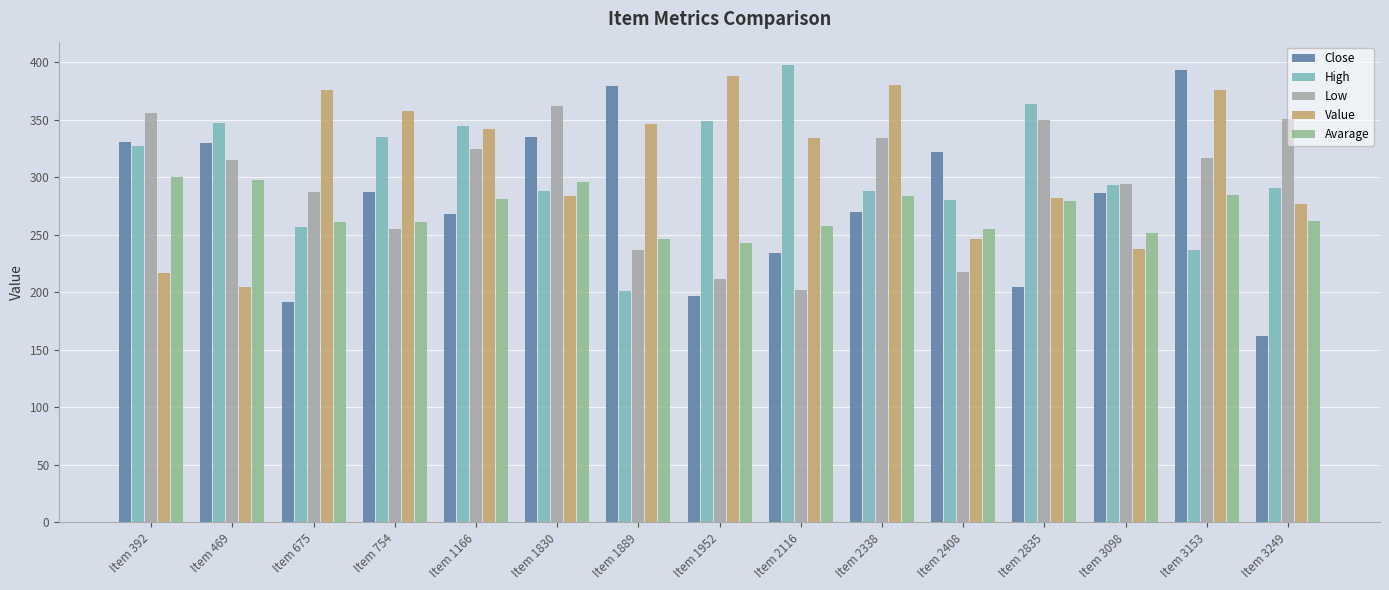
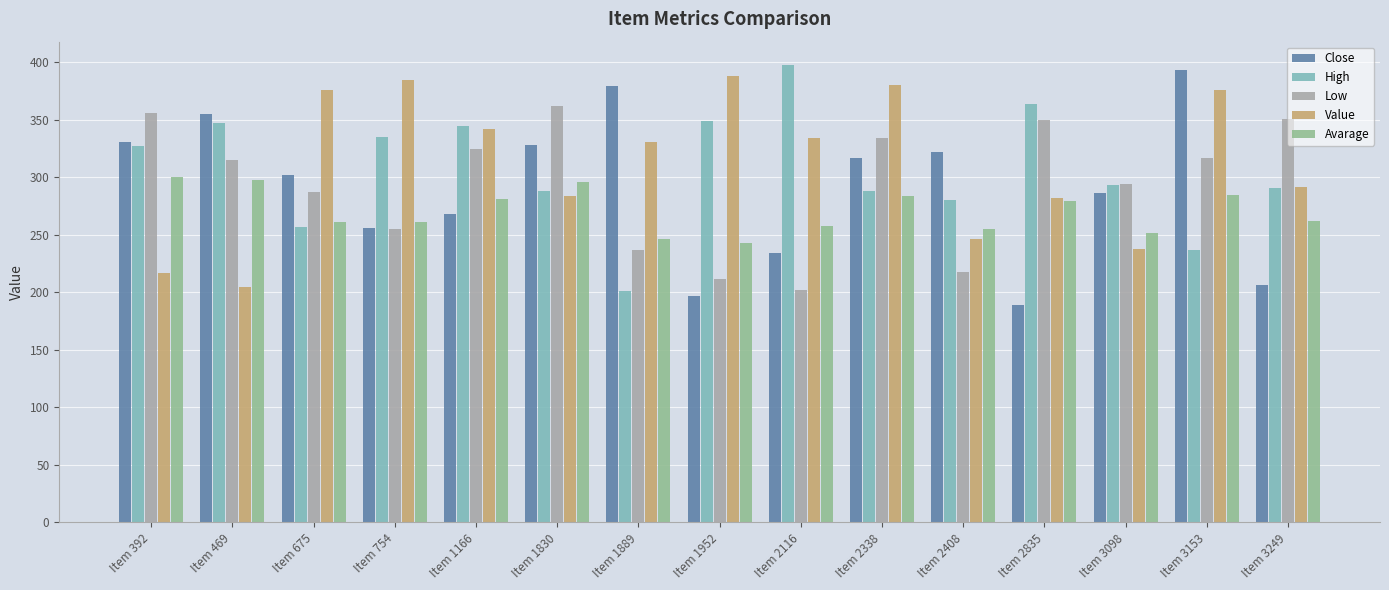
Close, Item 469: 330 -> 355
Close, Item 675: 192 -> 302
Close, Item 754: 287 -> 256
Value, Item 754: 358 -> 385
Close, Item 1830: 335 -> 328
Value, Item 1889: 346 -> 331
Close, Item 2338: 270 -> 317
Close, Item 2835: 205 -> 189
Close, Item 3249: 162 -> 206
Value, Item 3249: 277 -> 292
